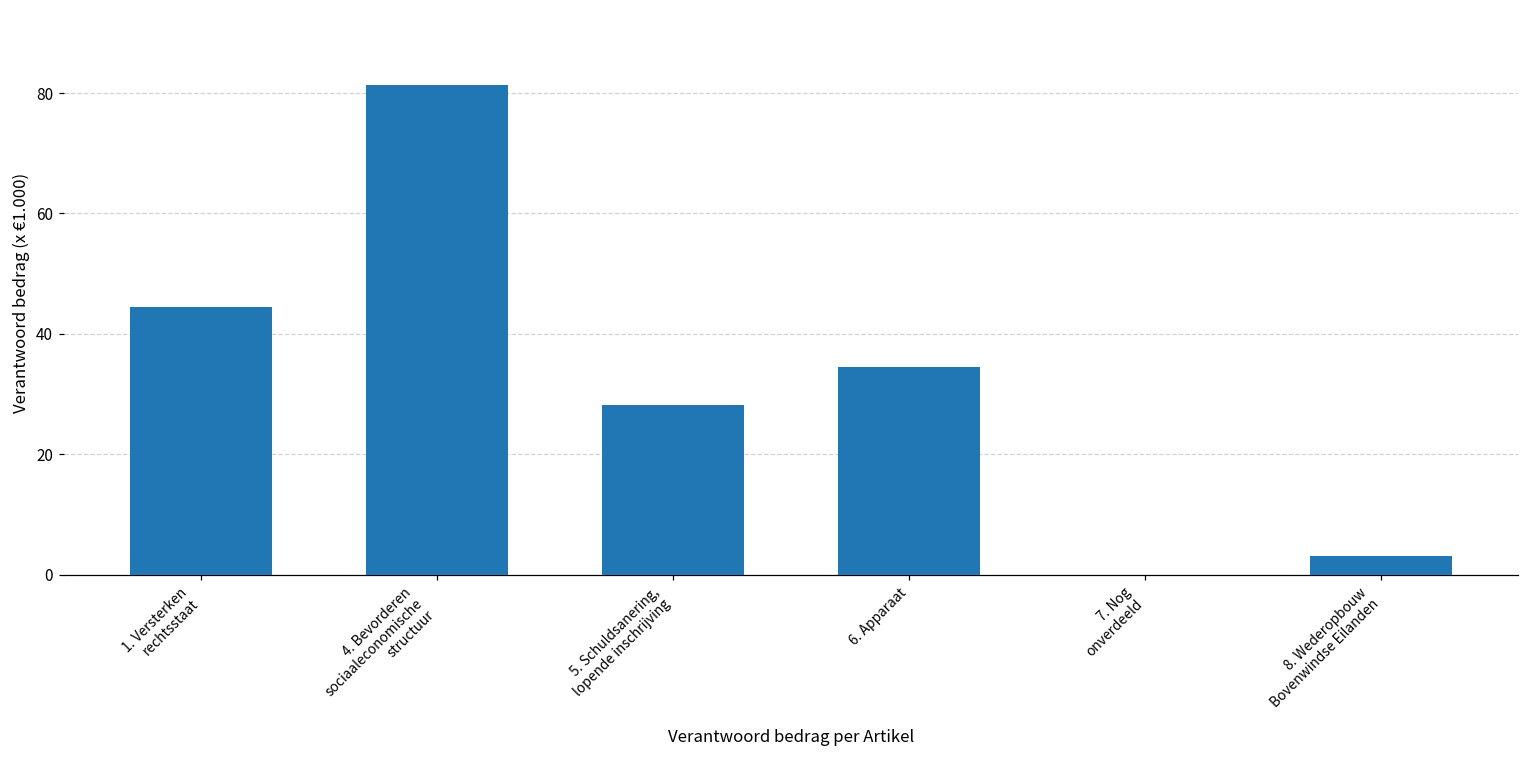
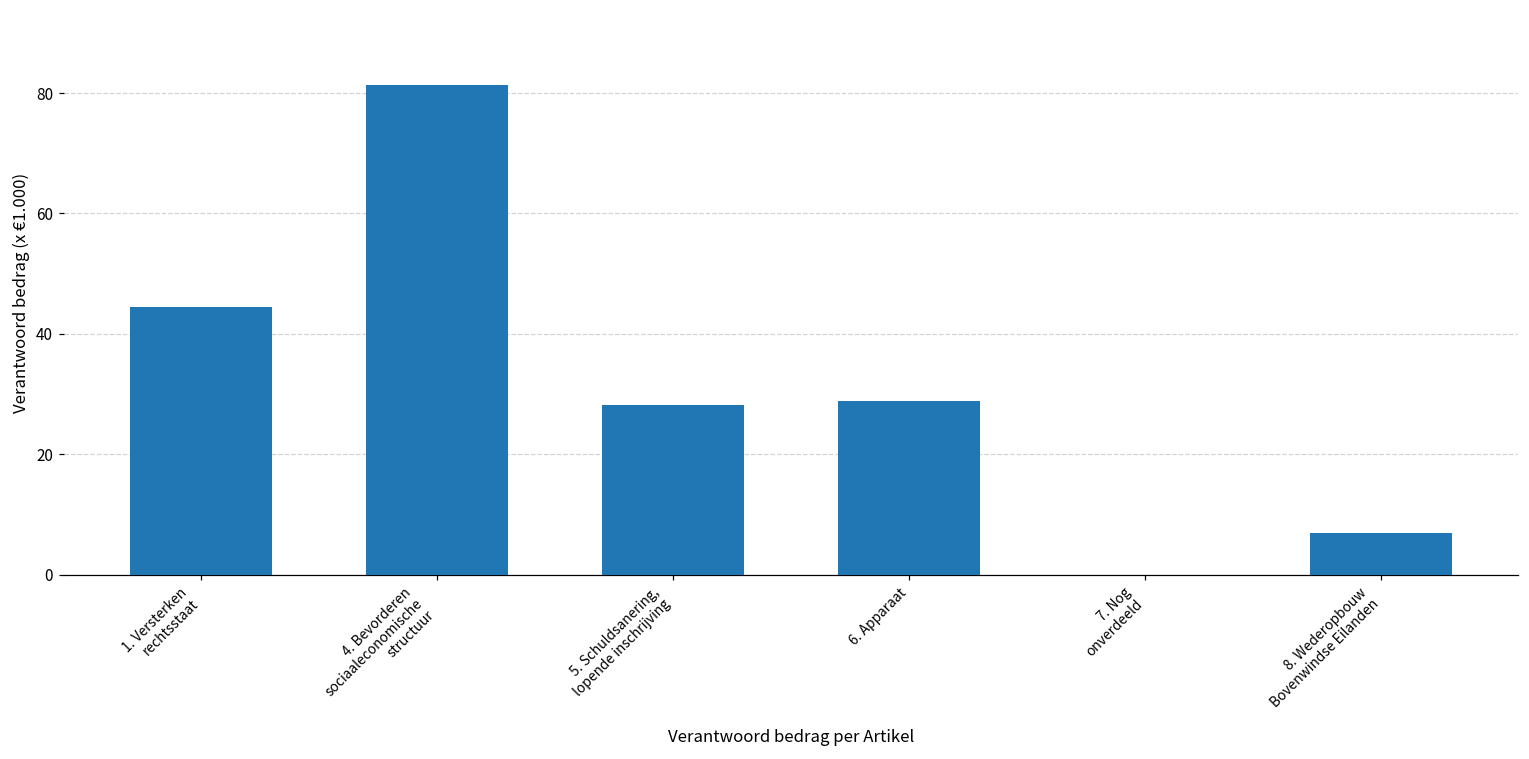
6. Apparaat: 35 -> 29
8. Wederopbouw Bovenwindse Eilanden: 3 -> 7
